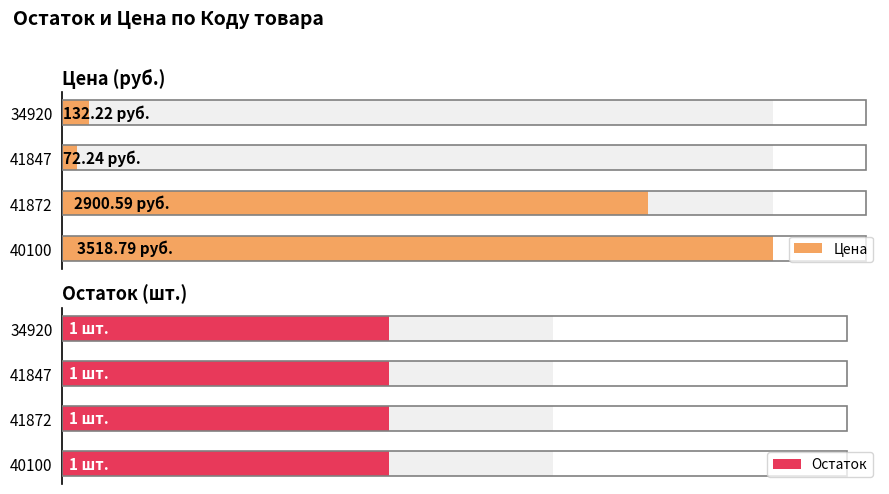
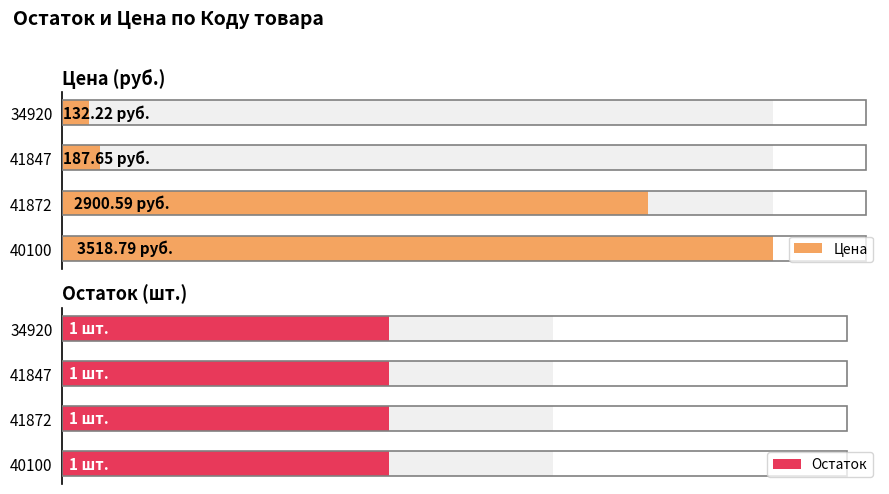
Цена (руб.), Цена, 41847: 72.24 -> 187.65
